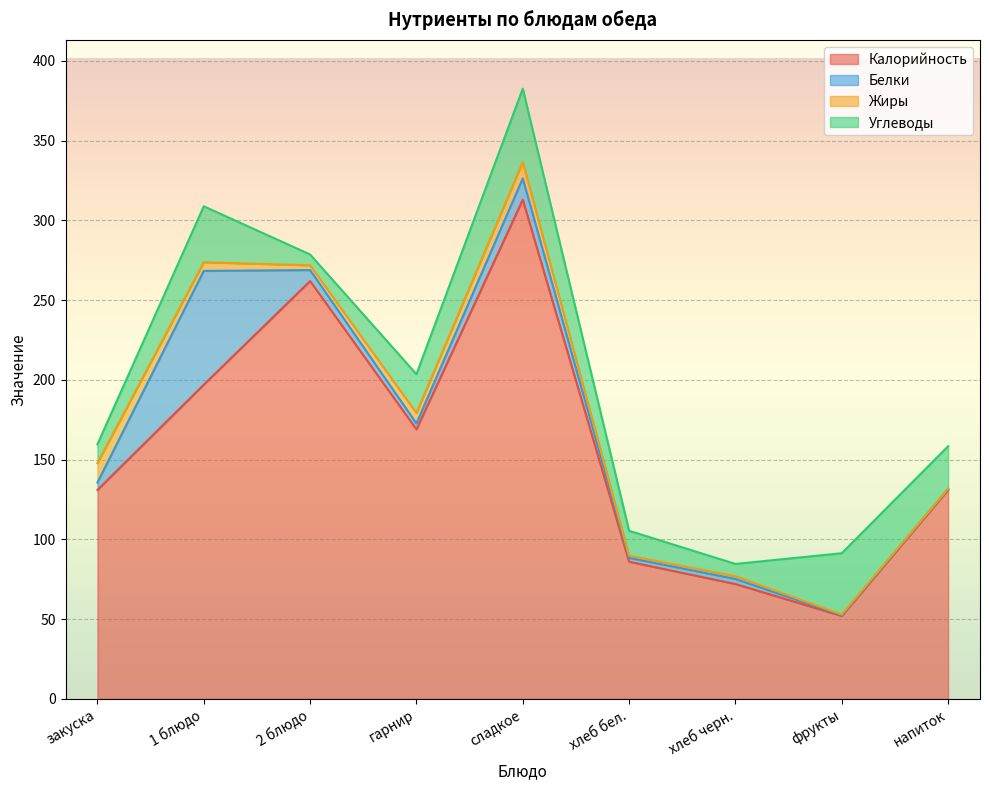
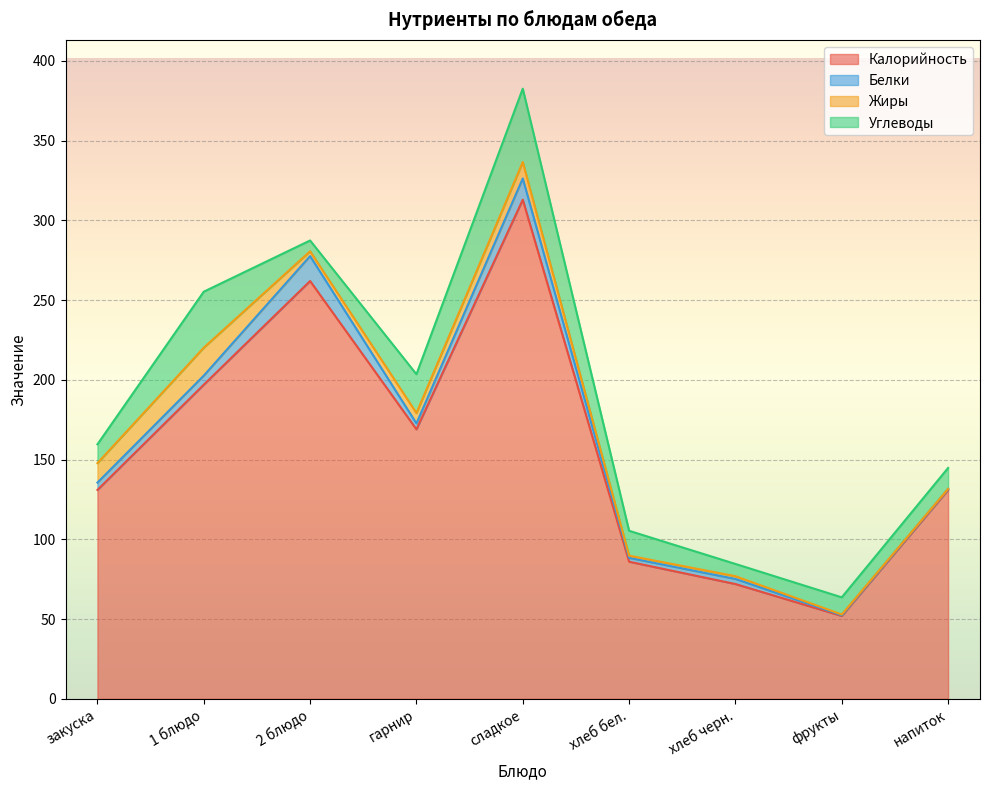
Белки, 1 блюдо: 71 -> 6
Жиры, 1 блюдо: 5 -> 18
Белки, 2 блюдо: 7 -> 16
Углеводы, фрукты: 38 -> 11
Углеводы, напиток: 27 -> 13
